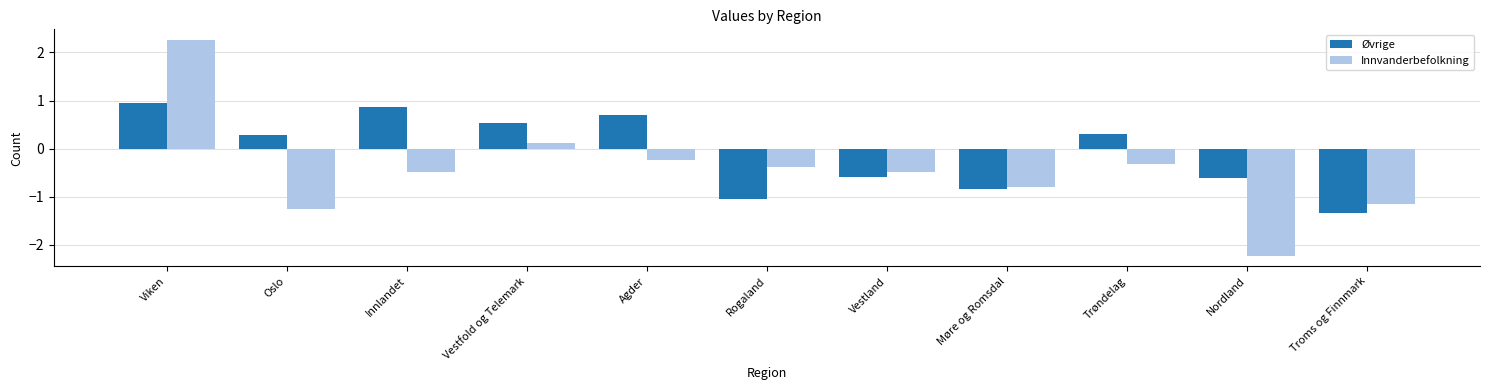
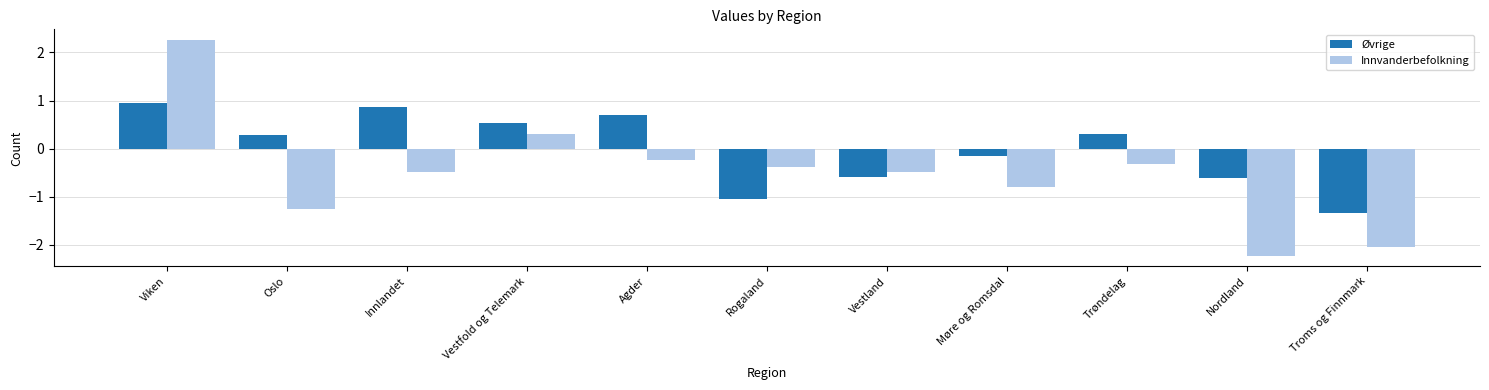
Innvanderbefolkning, Vestfold og Telemark: 0.1 -> 0.3
Øvrige, Møre og Romsdal: -0.8 -> -0.2
Innvanderbefolkning, Troms og Finnmark: -1.2 -> -2.1
